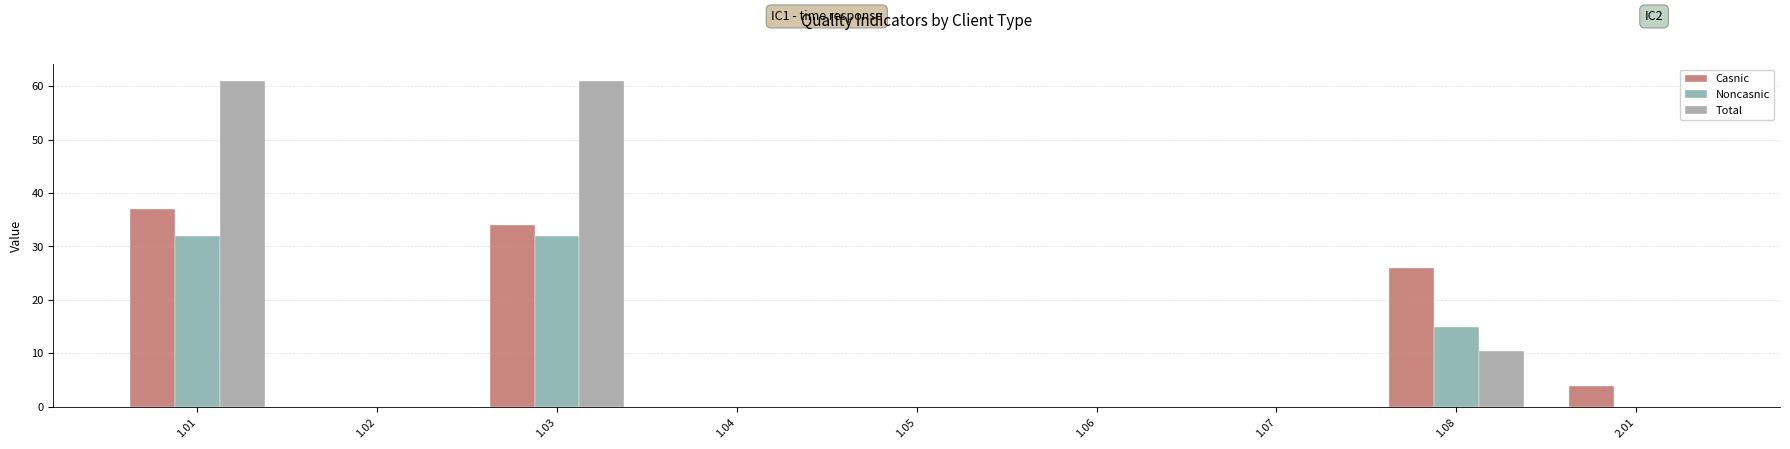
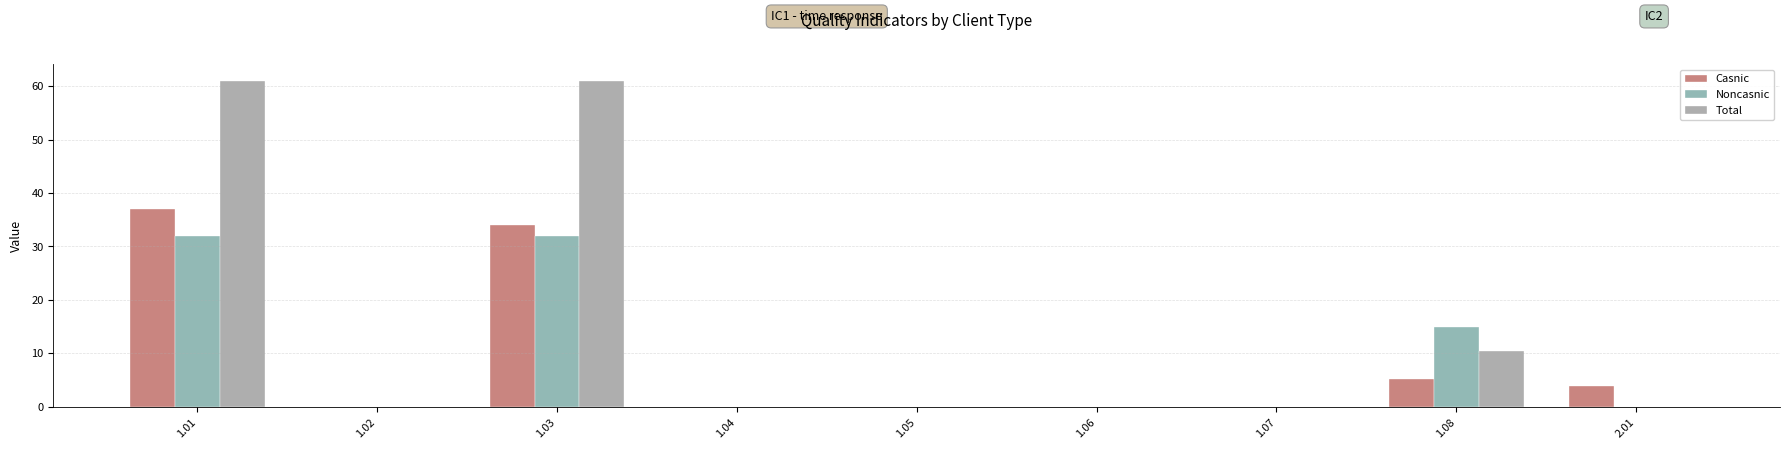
Casnic, 1.08: 26 -> 5
